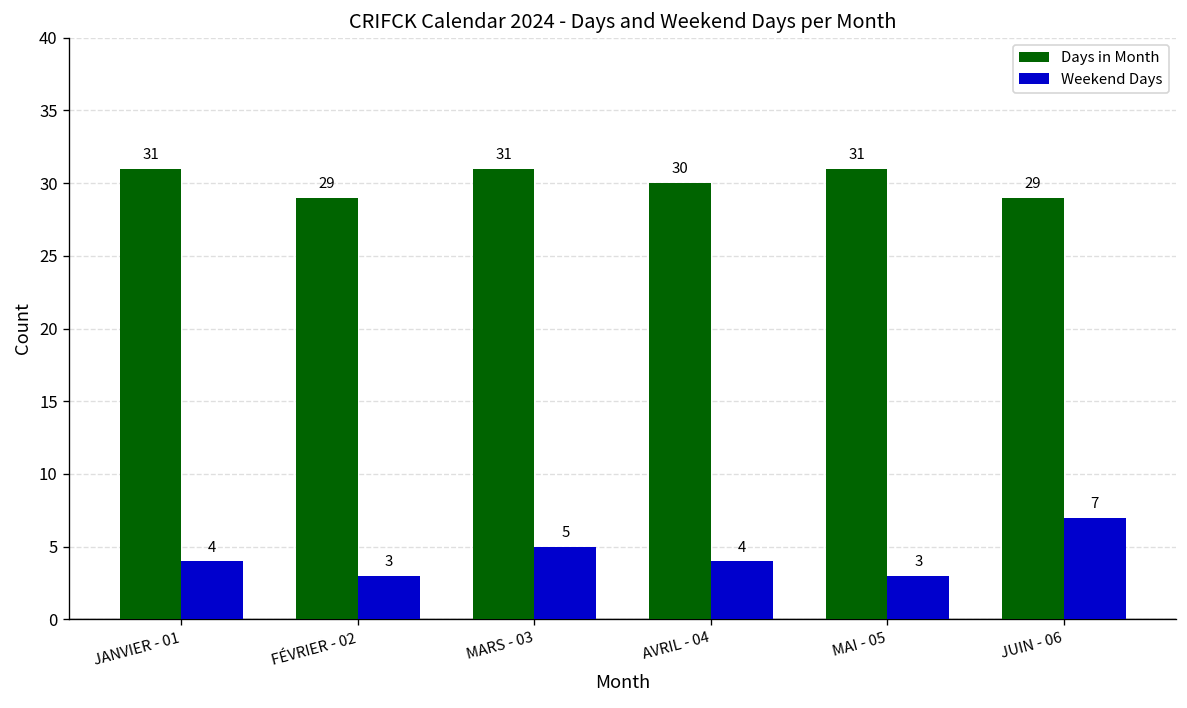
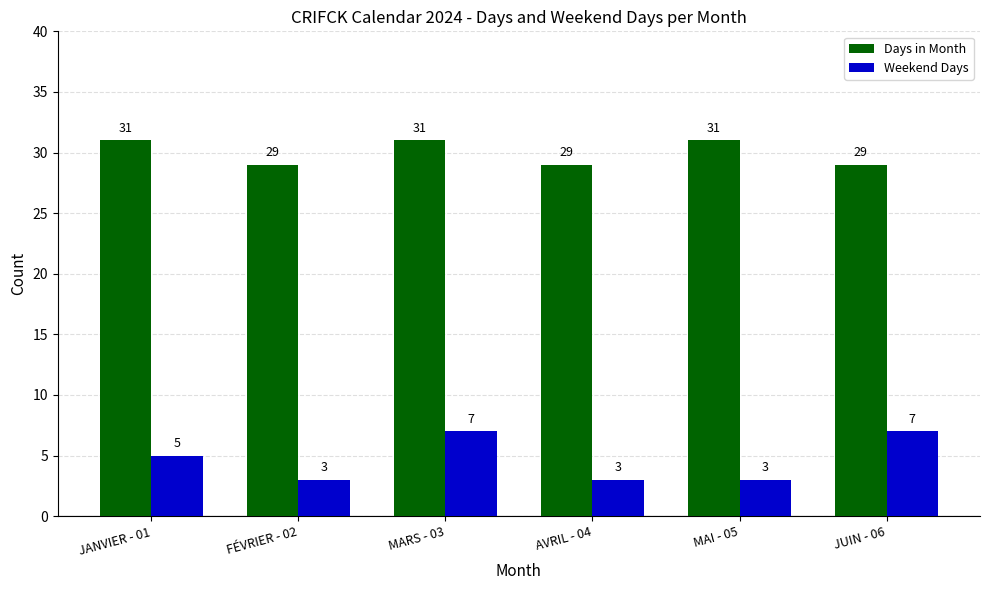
Weekend Days, JANVIER - 01: 4 -> 5
Weekend Days, MARS - 03: 5 -> 7
Days in Month, AVRIL - 04: 30 -> 29
Weekend Days, AVRIL - 04: 4 -> 3
